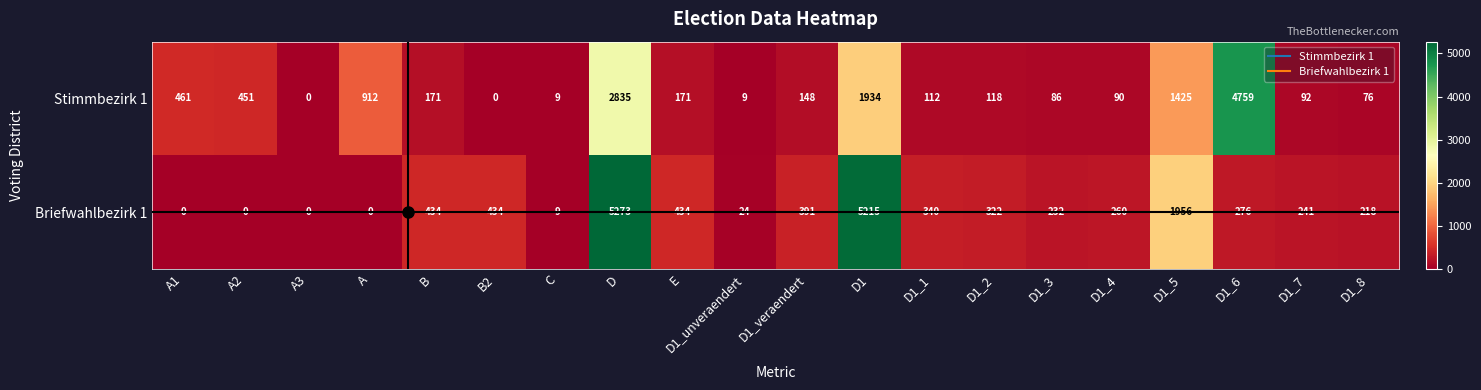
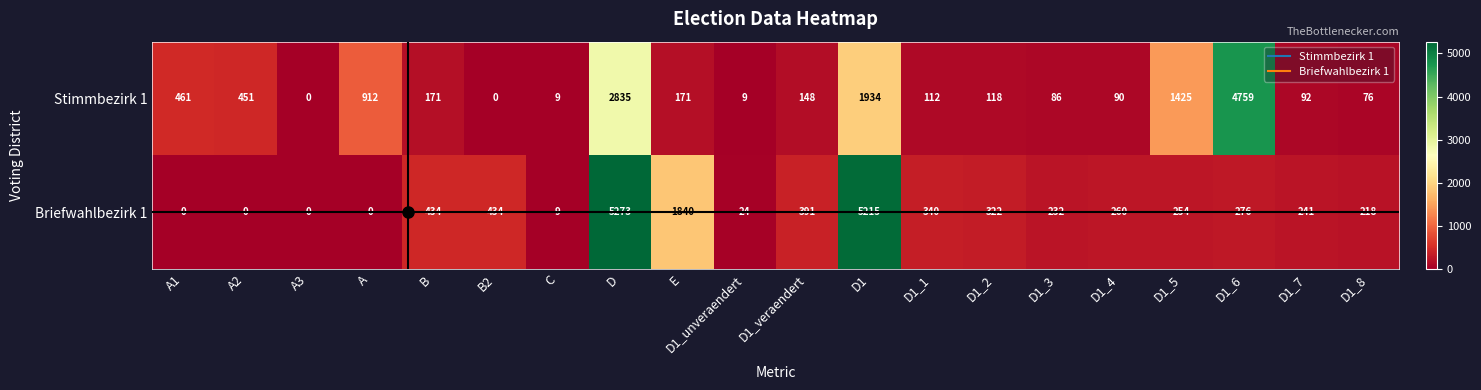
Briefwahlbezirk 1, E: 434 -> 1840
Briefwahlbezirk 1, D1_5: 1956 -> 254
